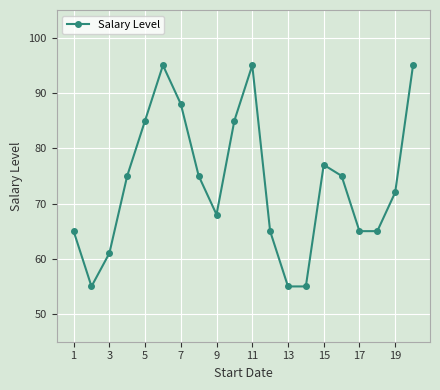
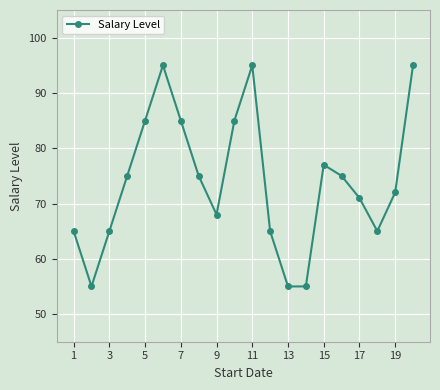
3: 61 -> 65
7: 88 -> 85
17: 65 -> 71
